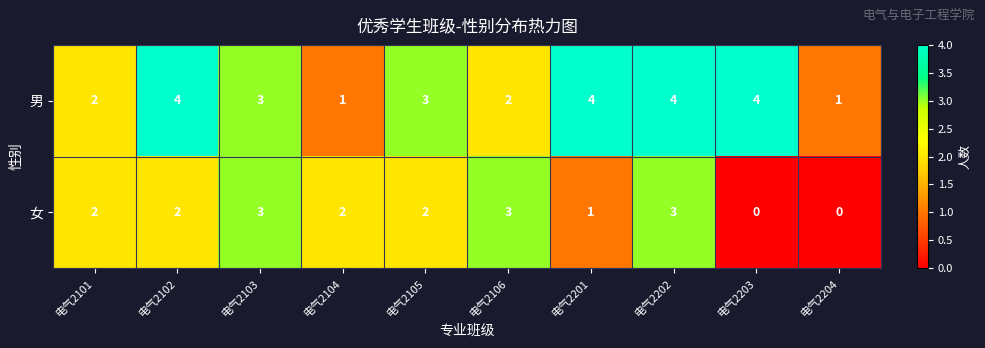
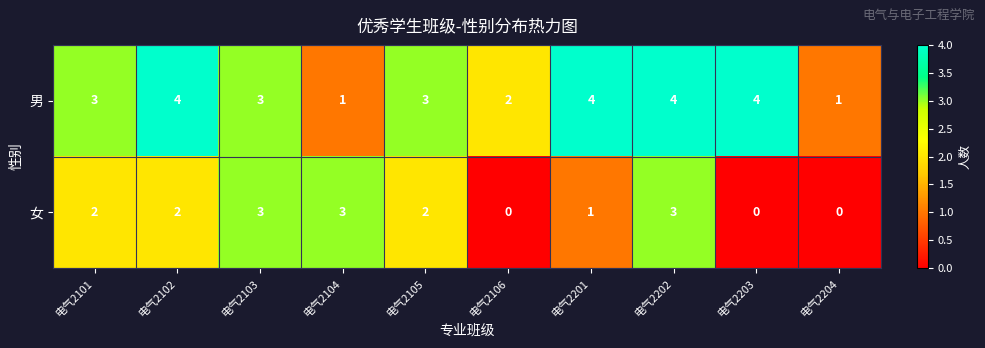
男, 电气2101: 2 -> 3
女, 电气2104: 2 -> 3
女, 电气2106: 3 -> 0
